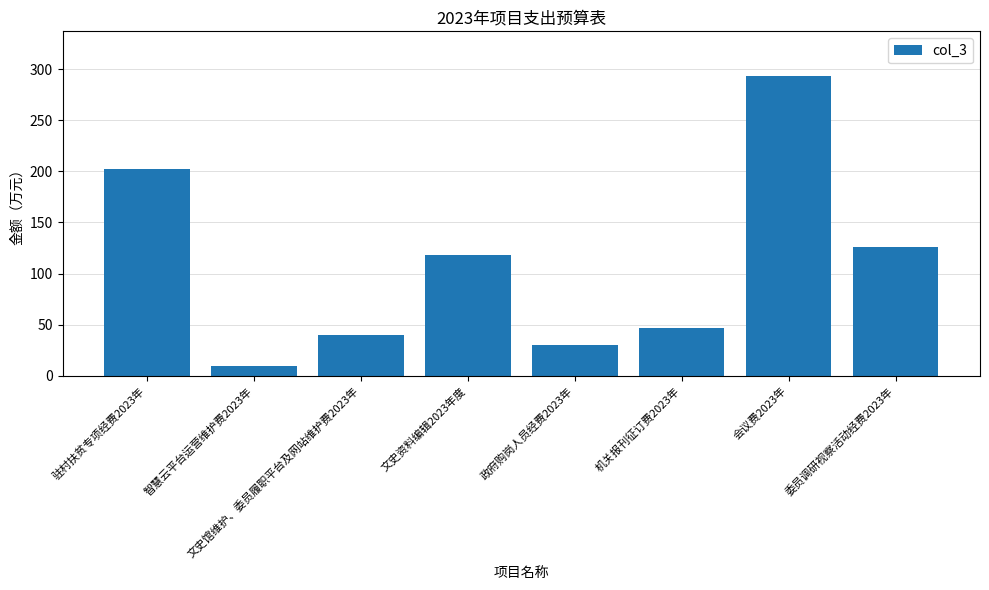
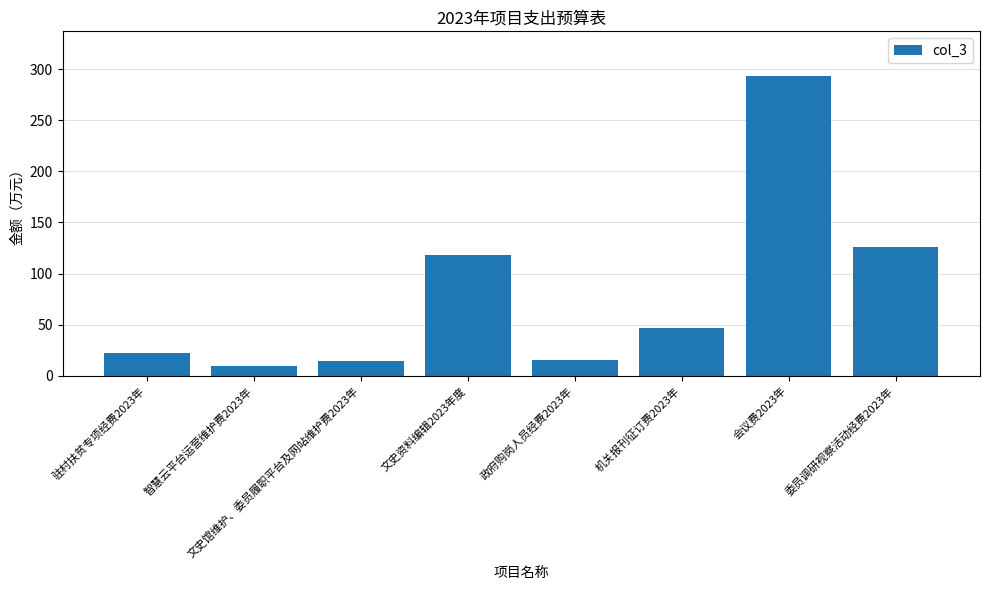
驻村扶贫专项经费2023年: 203 -> 22
文史馆维护、委员履职平台及网站维护费2023年: 40 -> 15
政府购岗人员经费2023年: 30 -> 15
